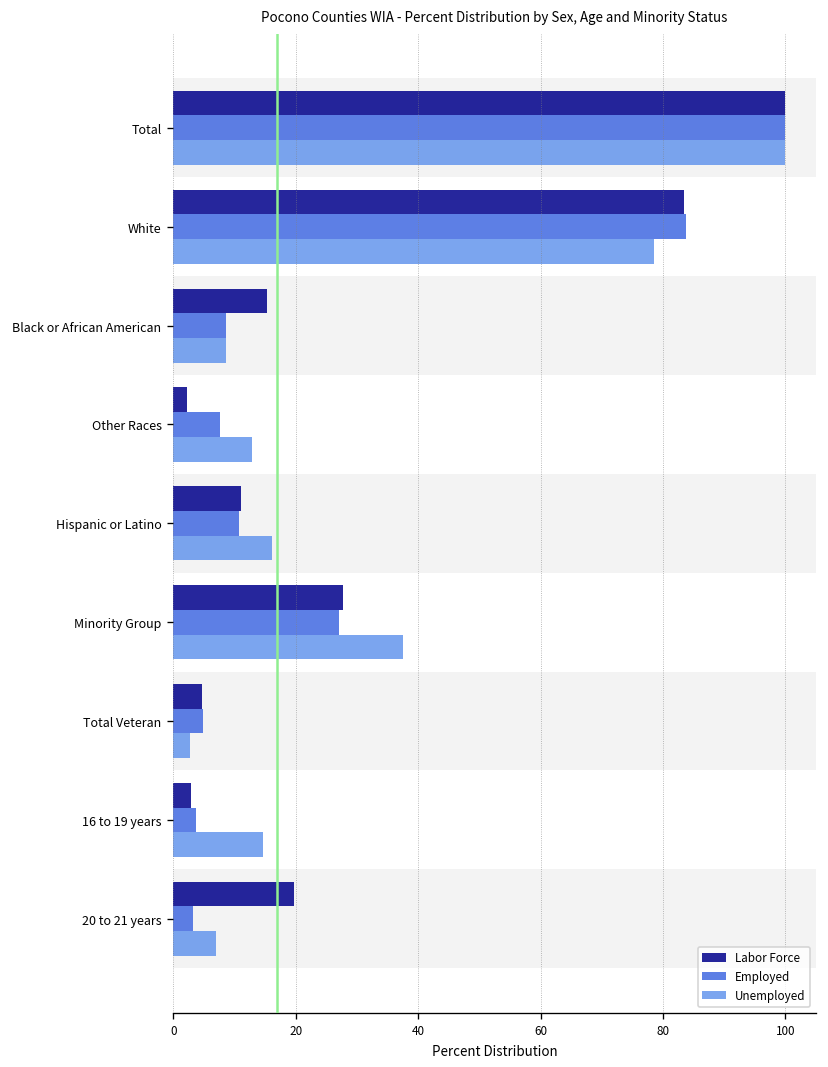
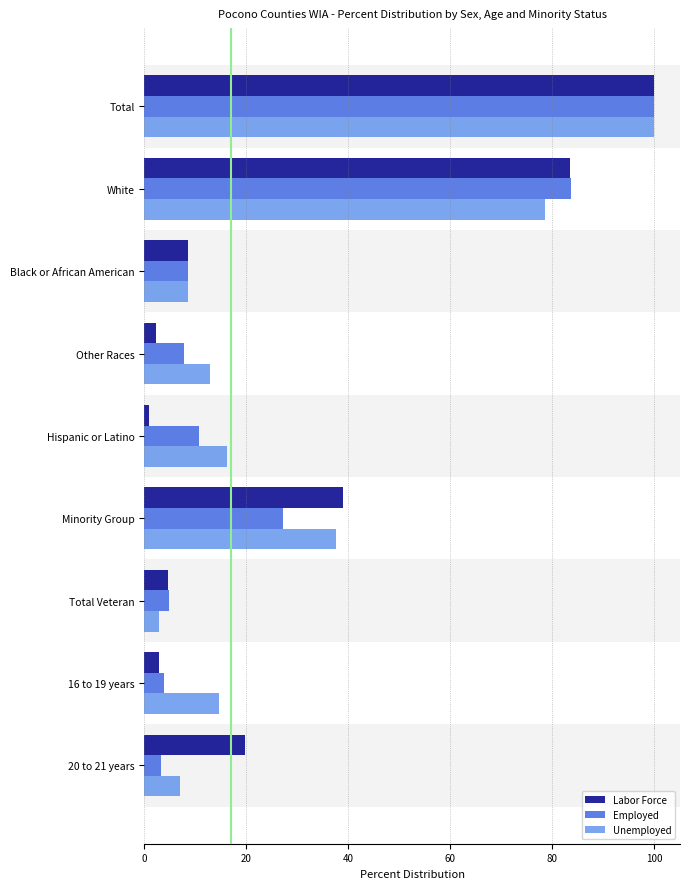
Labor Force, Black or African American: 15 -> 9
Labor Force, Hispanic or Latino: 11 -> 1
Labor Force, Minority Group: 28 -> 39
